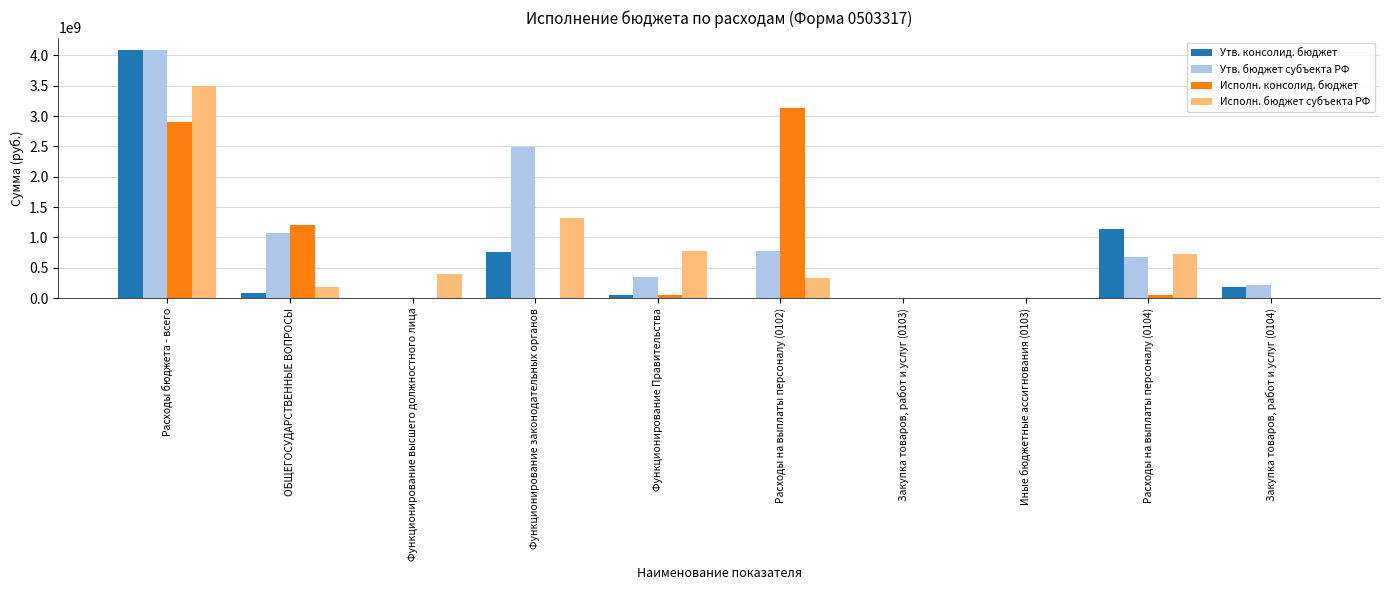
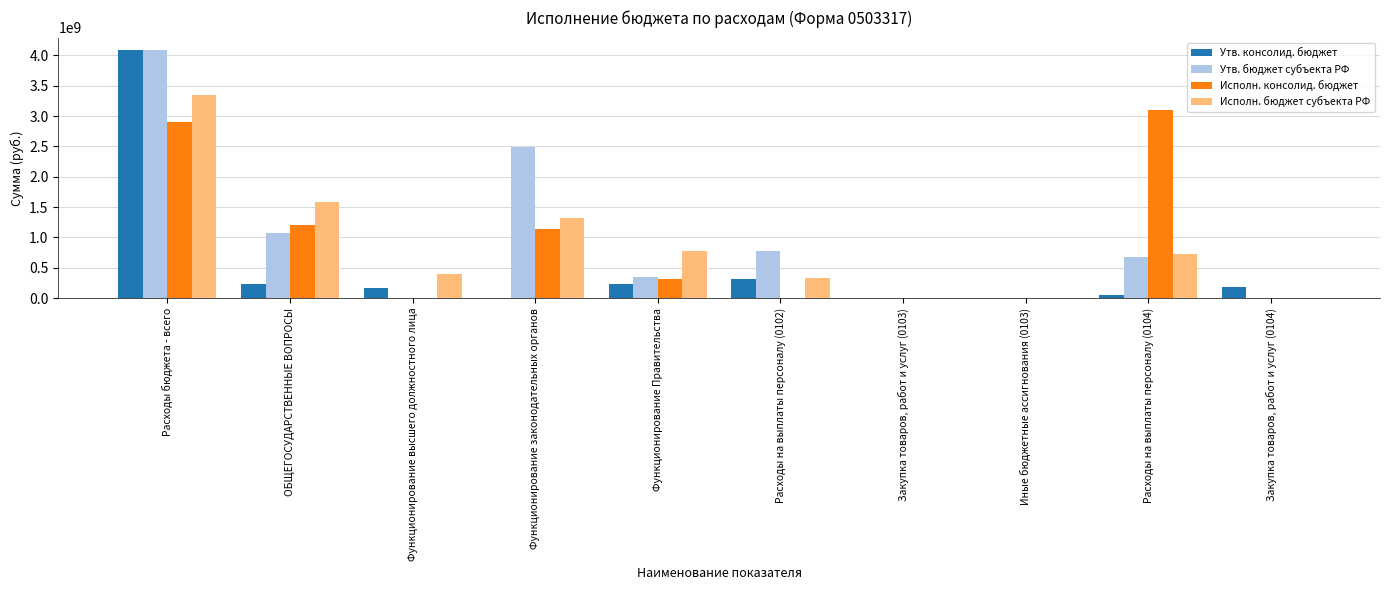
Исполн. бюджет субъекта РФ, Расходы бюджета - всего: 3500000000 -> 3300000000
Утв. консолид. бюджет, ОБЩЕГОСУДАРСТВЕННЫЕ ВОПРОСЫ: 100000000 -> 200000000
Исполн. бюджет субъекта РФ, ОБЩЕГОСУДАРСТВЕННЫЕ ВОПРОСЫ: 200000000 -> 1600000000
Утв. консолид. бюджет, Функционирование высшего должностного лица: 0 -> 200000000
Утв. консолид. бюджет, Функционирование законодательных органов: 800000000 -> 0
Исполн. консолид. бюджет, Функционирование законодательных органов: 0 -> 1100000000
Утв. консолид. бюджет, Функционирование Правительства: 100000000 -> 200000000
Исполн. консолид. бюджет, Функционирование Правительства: 0 -> 300000000
Утв. консолид. бюджет, Расходы на выплаты персоналу (0102): 0 -> 300000000
Исполн. консолид. бюджет, Расходы на выплаты персоналу (0102): 3100000000 -> 0
Утв. консолид. бюджет, Расходы на выплаты персоналу (0104): 1100000000 -> 100000000
Исполн. консолид. бюджет, Расходы на выплаты персоналу (0104): 0 -> 3100000000
Утв. бюджет субъекта РФ, Закупка товаров, работ и услуг (0104): 200000000 -> 0
